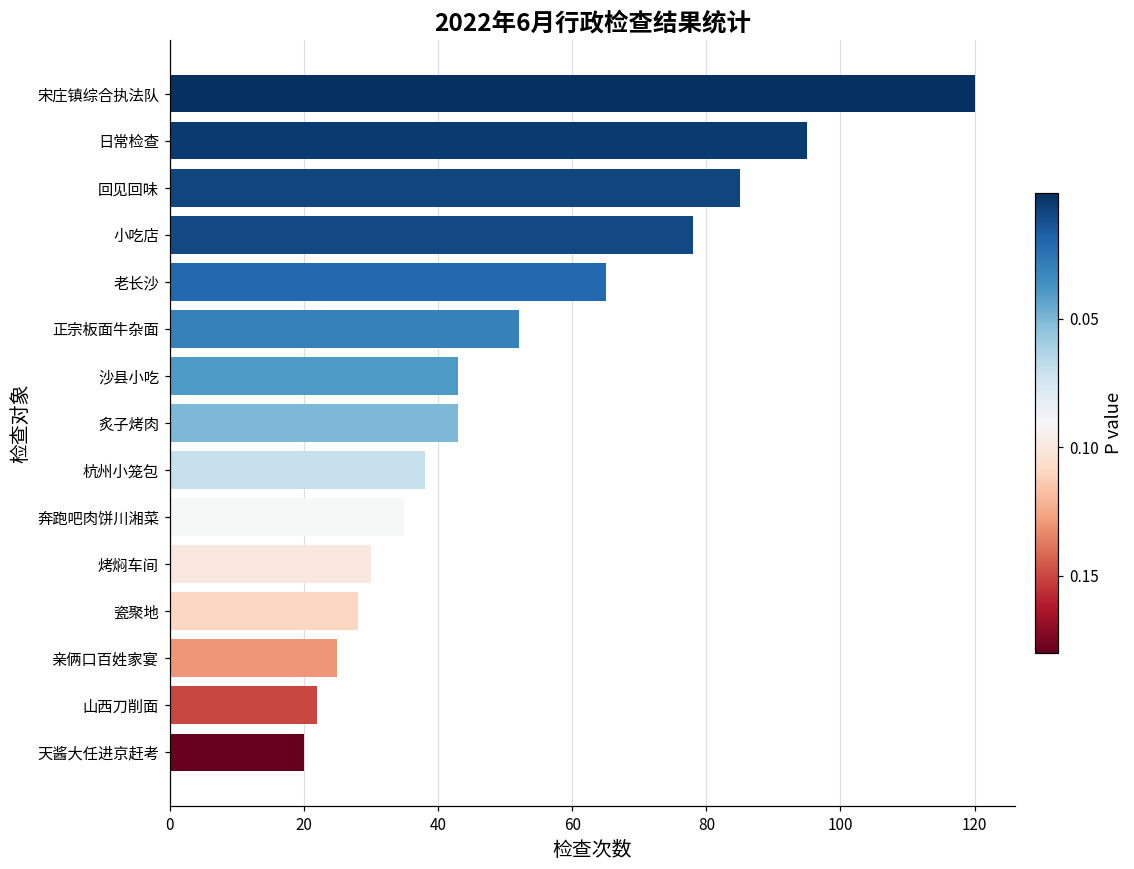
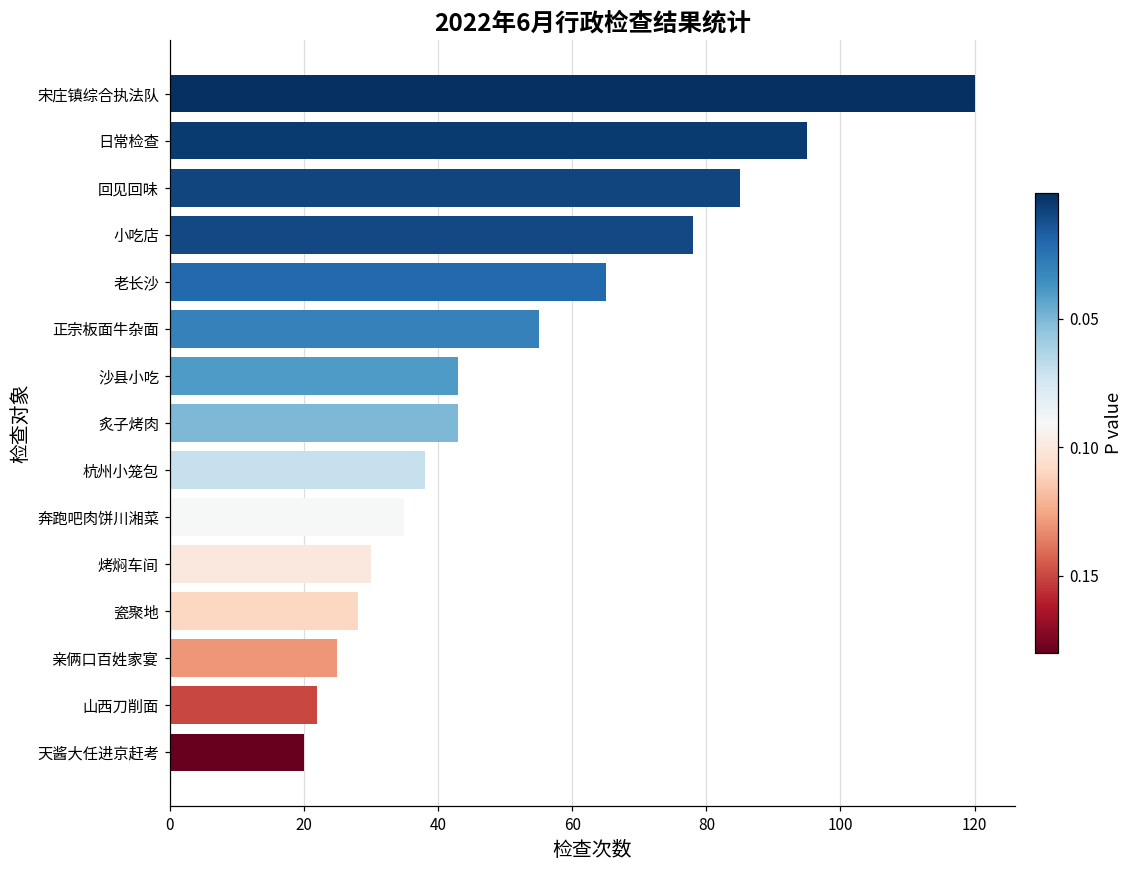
正宗板面牛杂面: 52 -> 55
